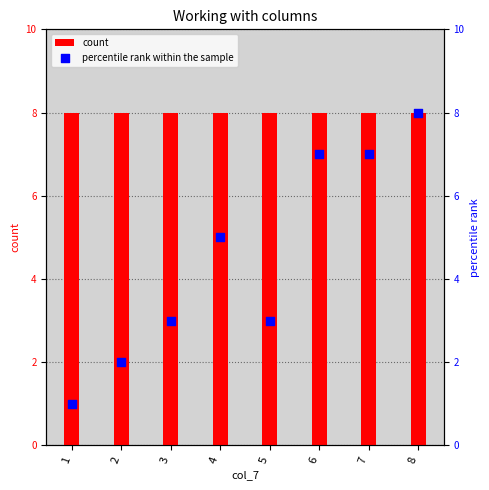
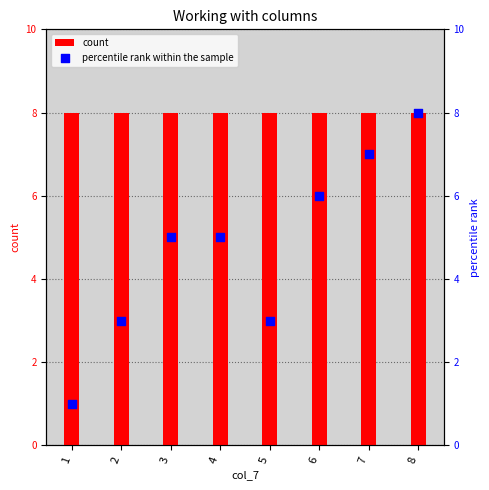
percentile rank within the sample, 2: 2 -> 3
percentile rank within the sample, 3: 3 -> 5
percentile rank within the sample, 6: 7 -> 6
